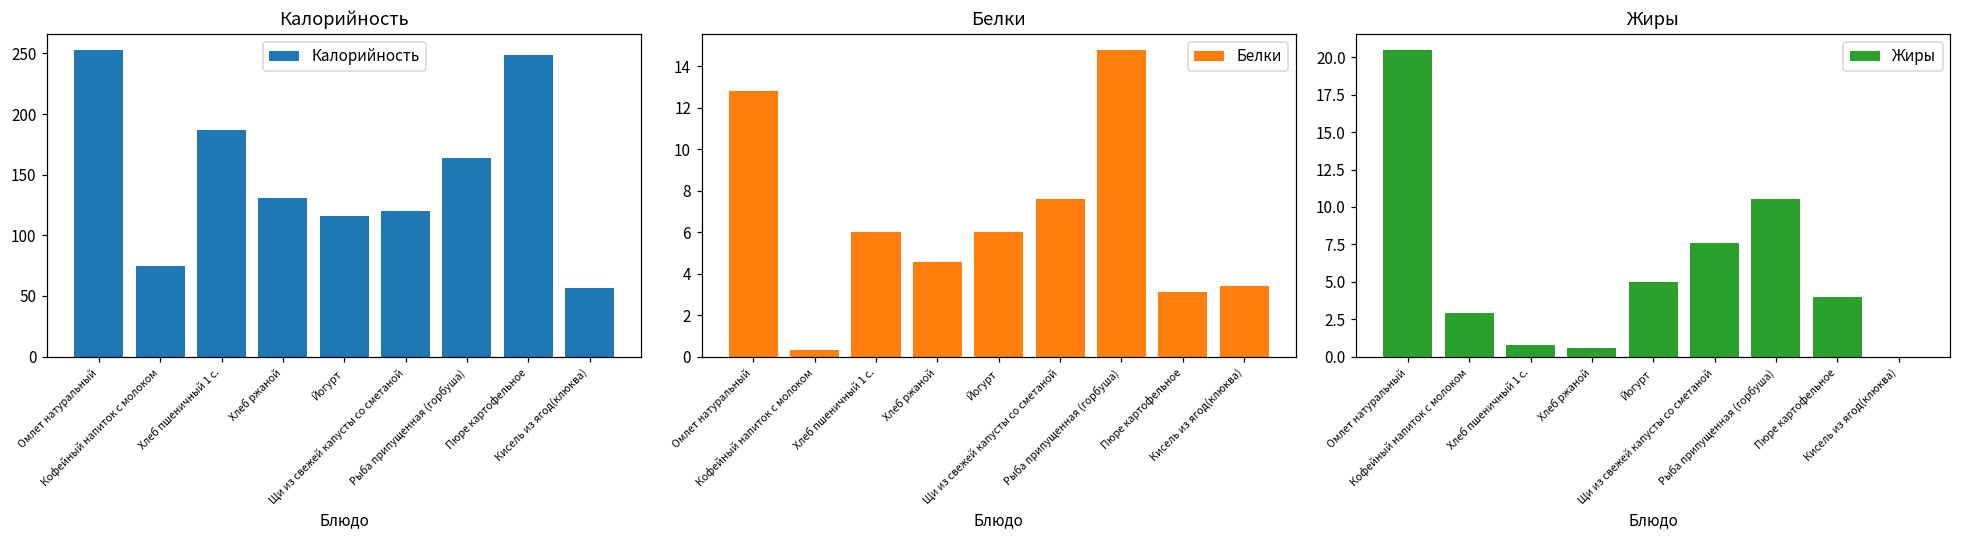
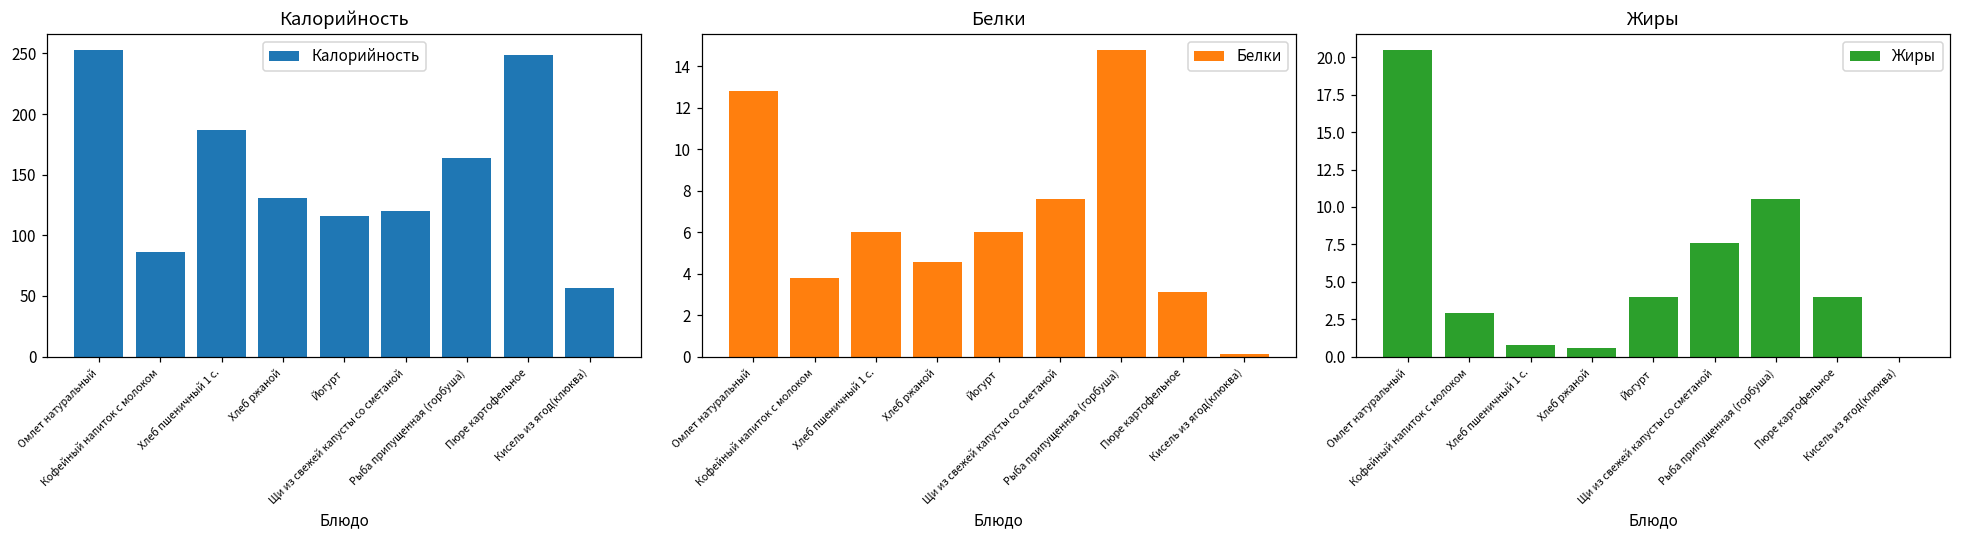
Калорийность, Кофейный напиток с молоком: 75 -> 86
Белки, Кофейный напиток с молоком: 0.3 -> 3.8
Белки, Кисель из ягод(клюква): 3.4 -> 0.1
Жиры, Йогурт: 5 -> 4
